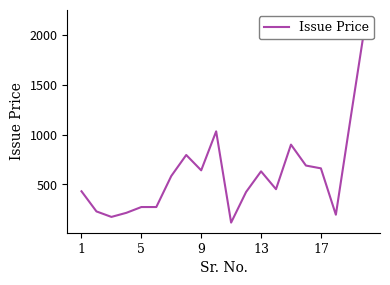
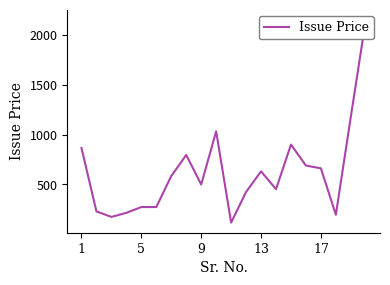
1: 400 -> 900
9: 600 -> 500
